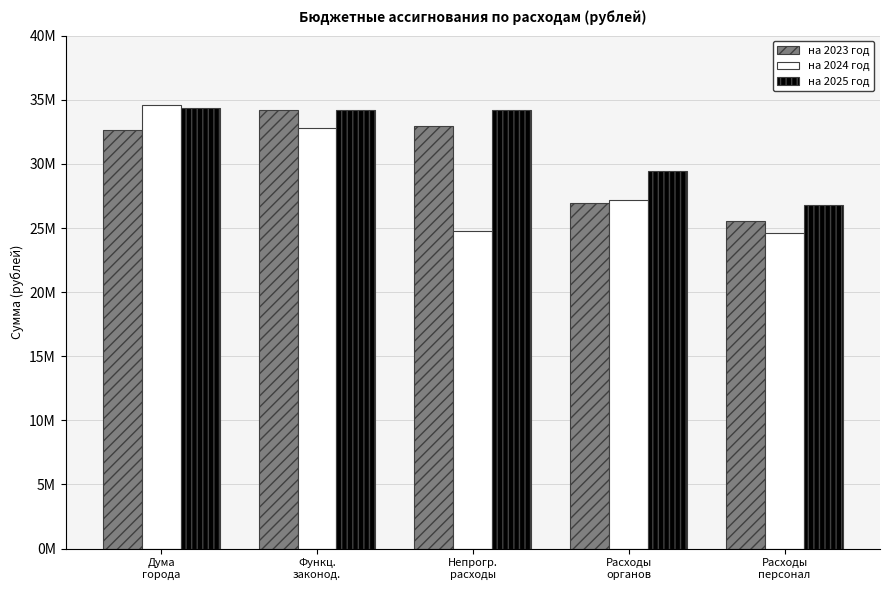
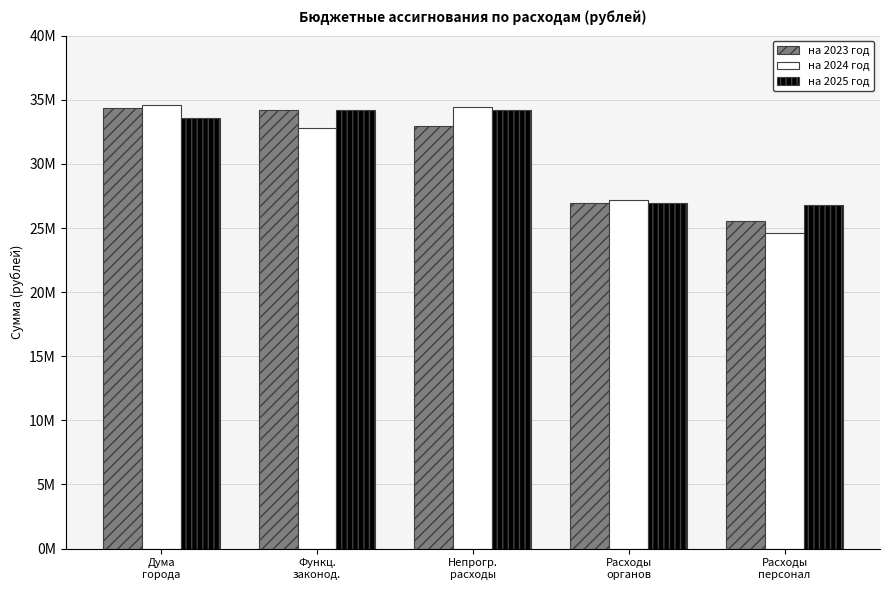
на 2023 год, Дума города: 32600000 -> 34300000
на 2025 год, Дума города: 34300000 -> 33600000
на 2024 год, Непрогр. расходы: 24800000 -> 34500000
на 2025 год, Расходы органов: 29500000 -> 26900000
